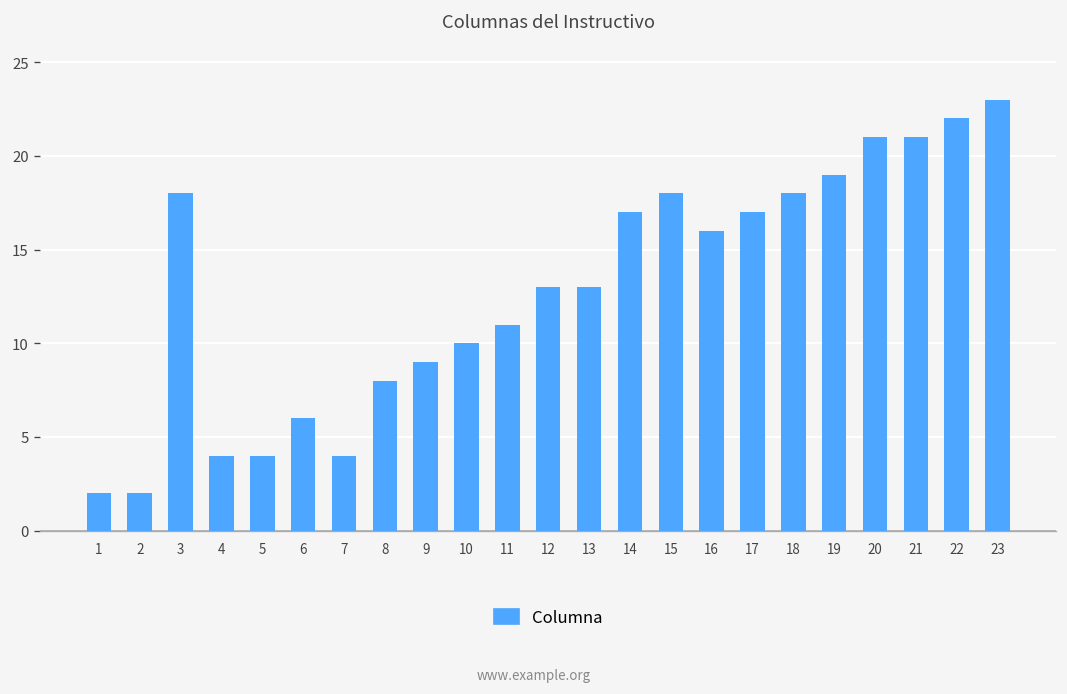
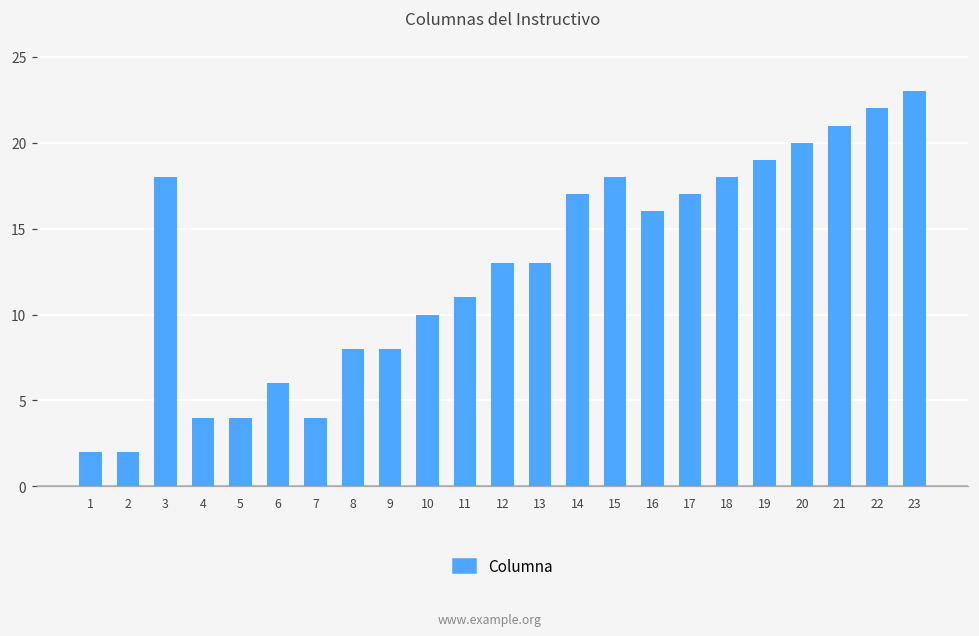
9: 9 -> 8
20: 21 -> 20
